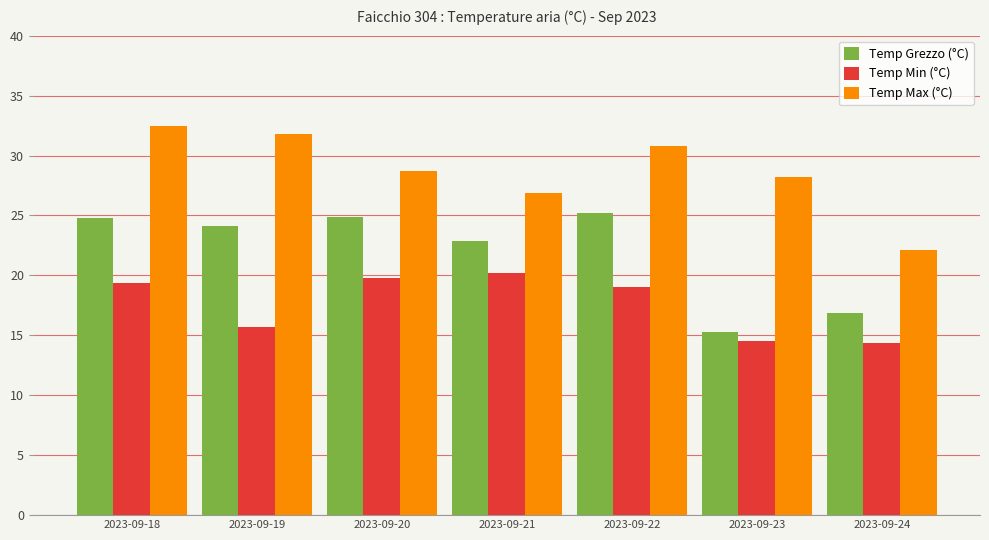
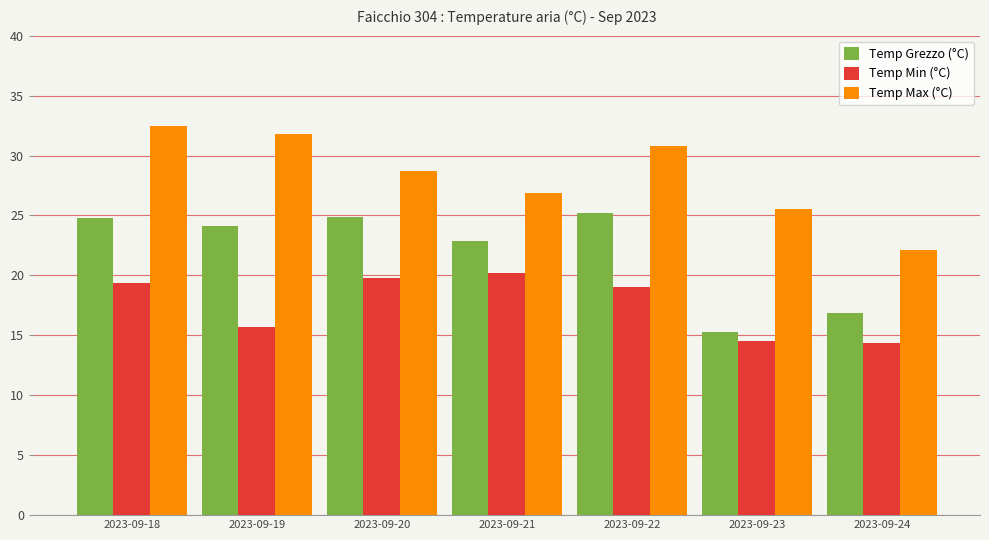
Temp Max (°C), 2023-09-23: 28.2 -> 25.5
